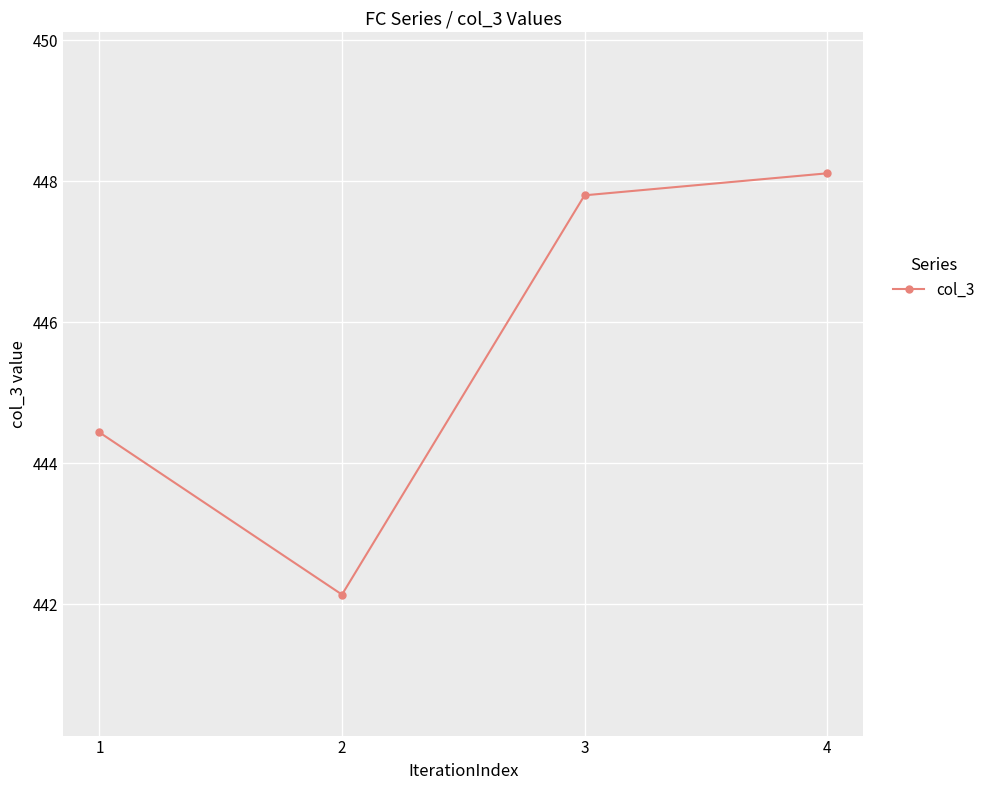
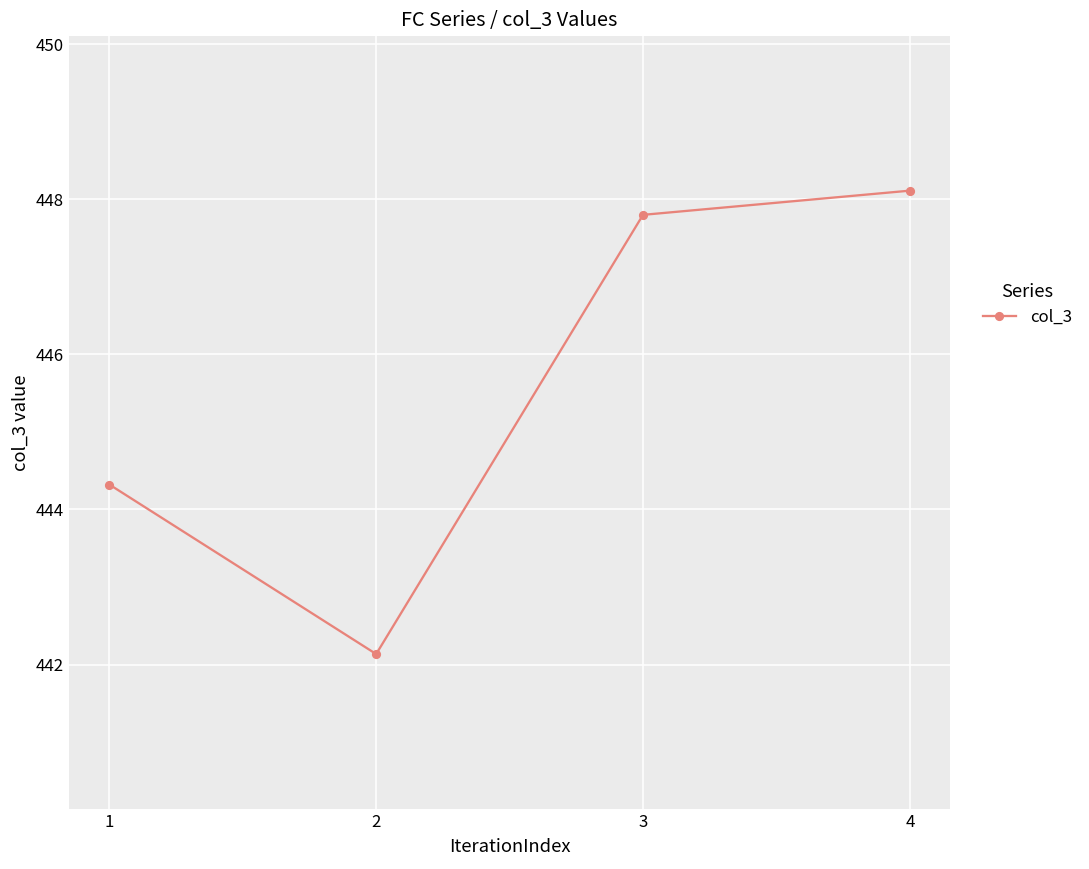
1: 444.4 -> 444.3
